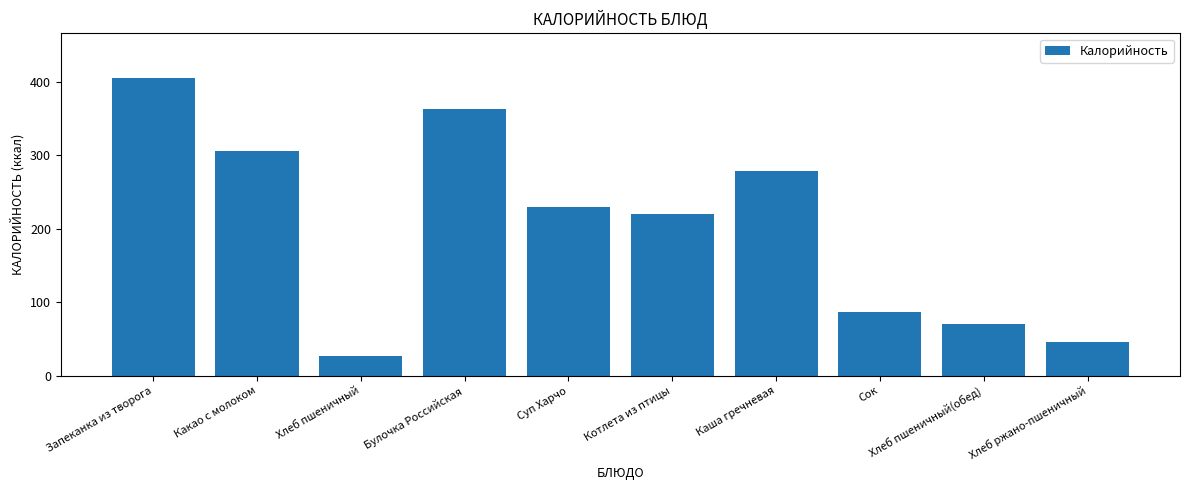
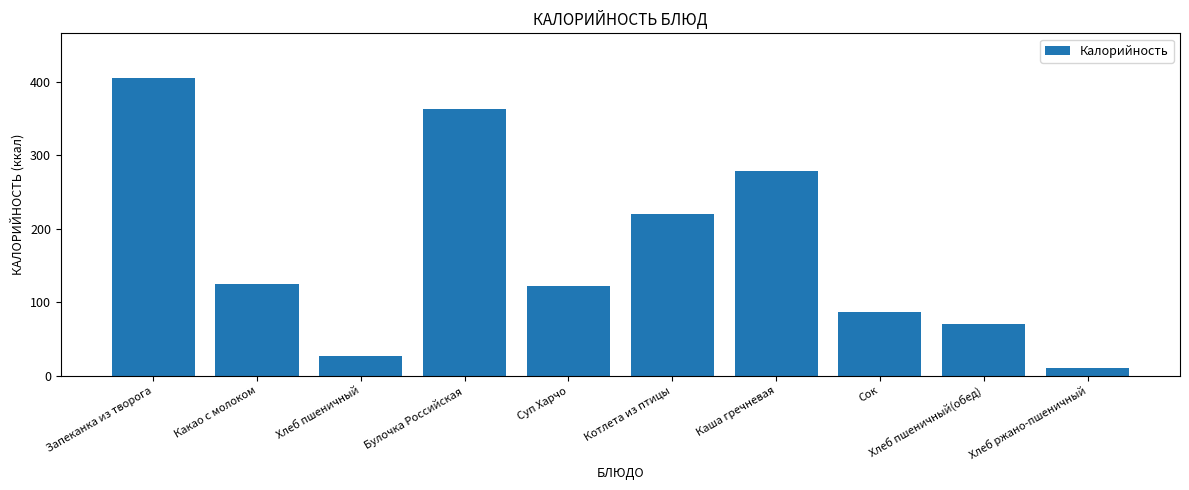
Какао с молоком: 310 -> 130
Суп Харчо: 230 -> 120
Хлеб ржано-пшеничный: 50 -> 10
